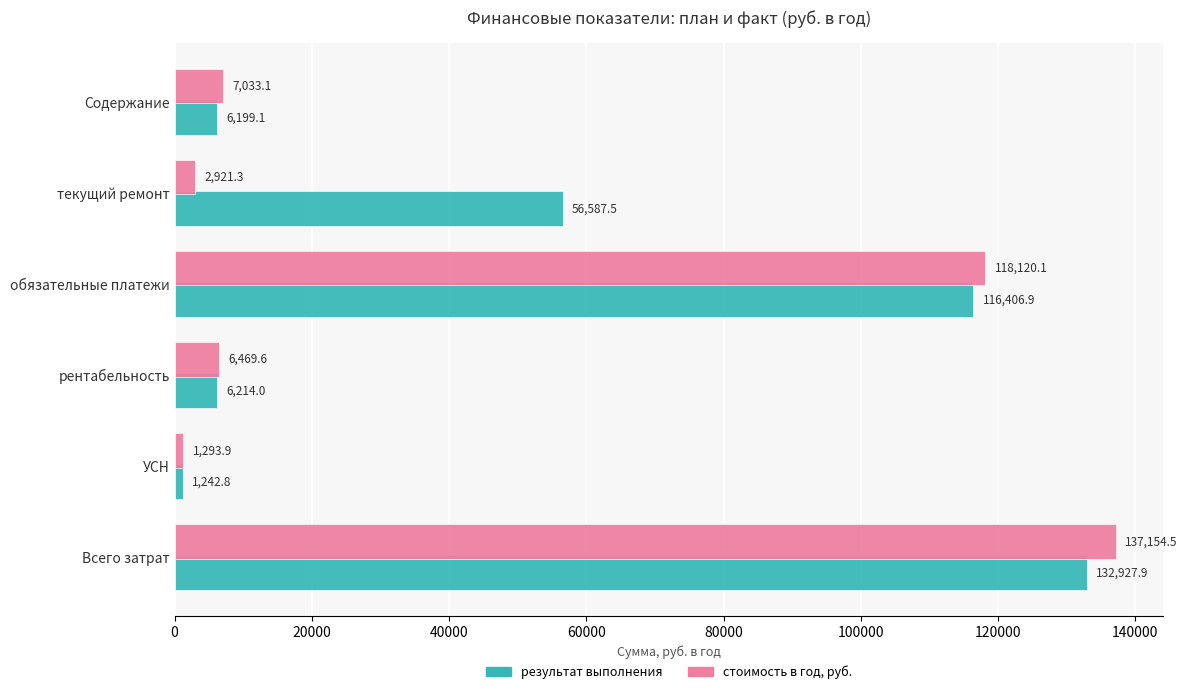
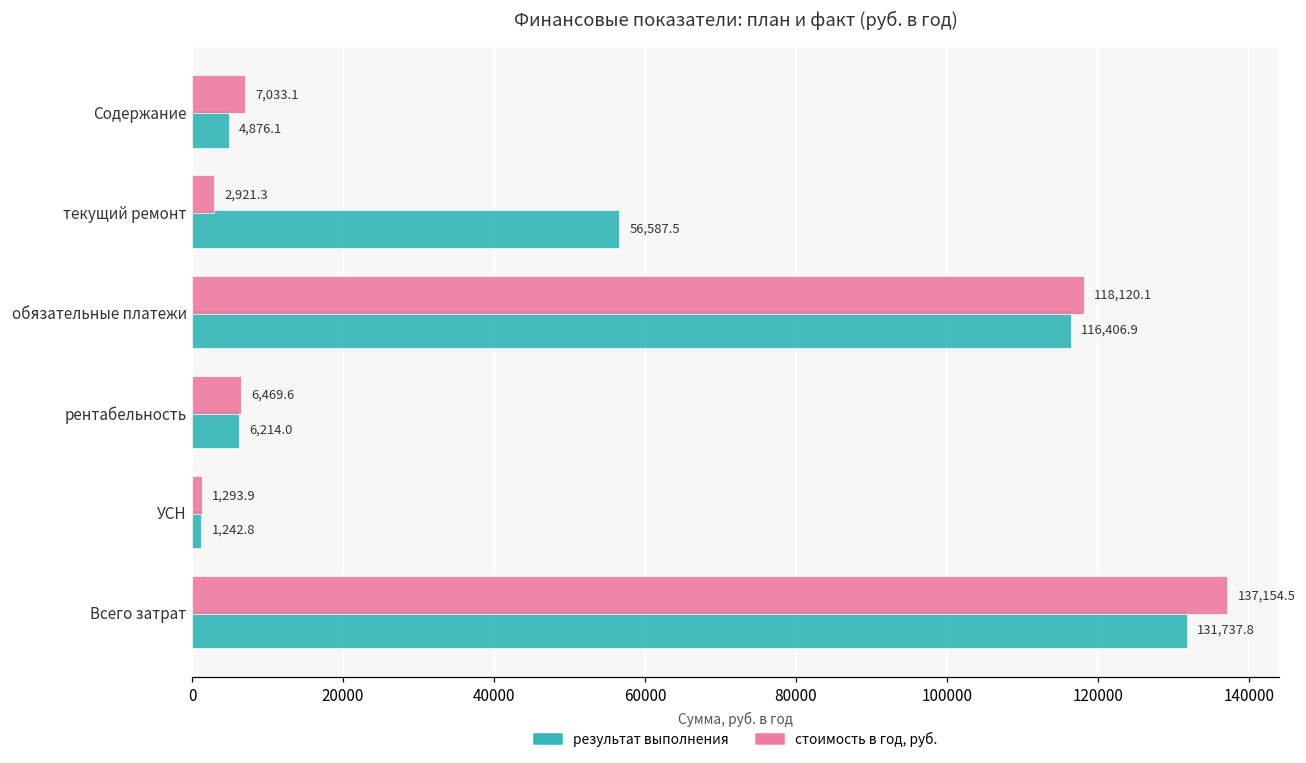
результат выполнения, Содержание: 6,199.1 -> 4,876.1
результат выполнения, Всего затрат: 132,927.9 -> 131,737.8
